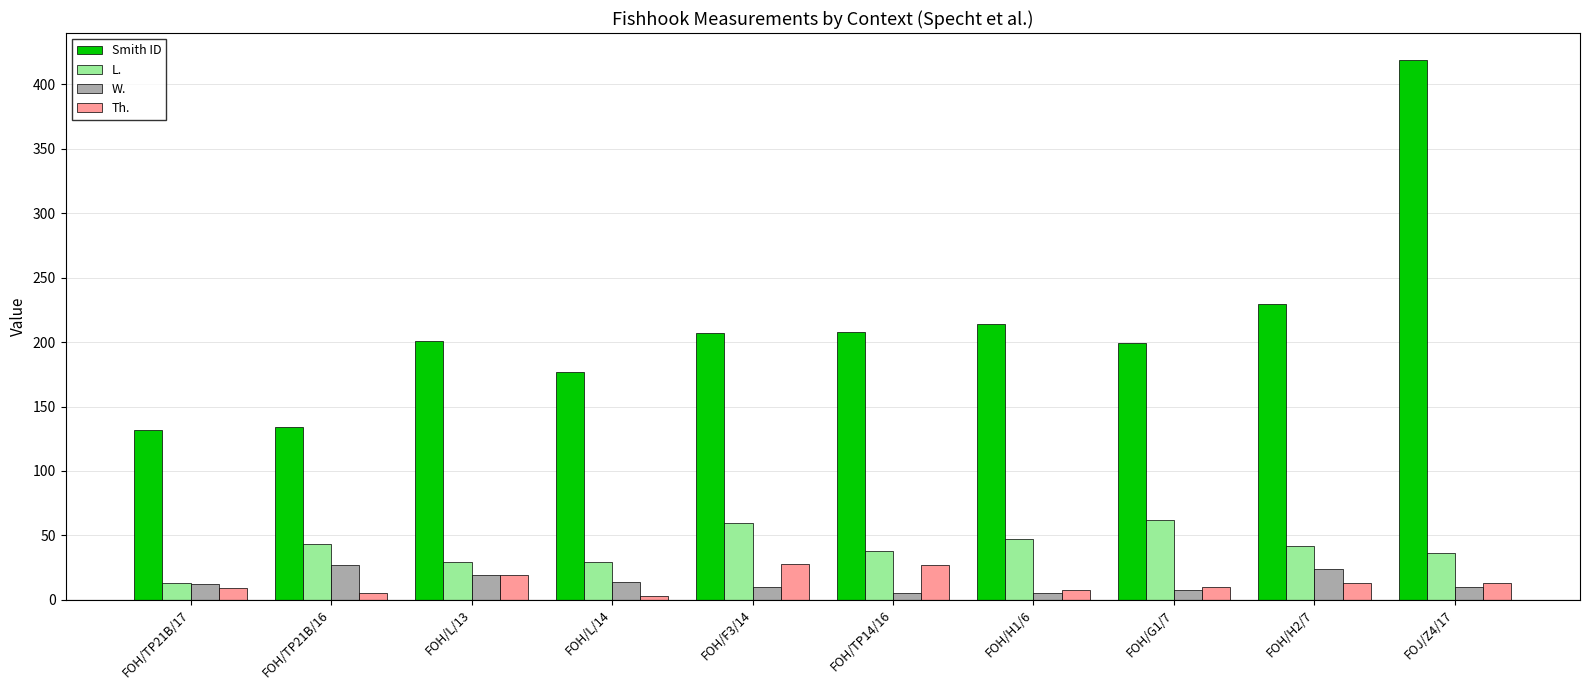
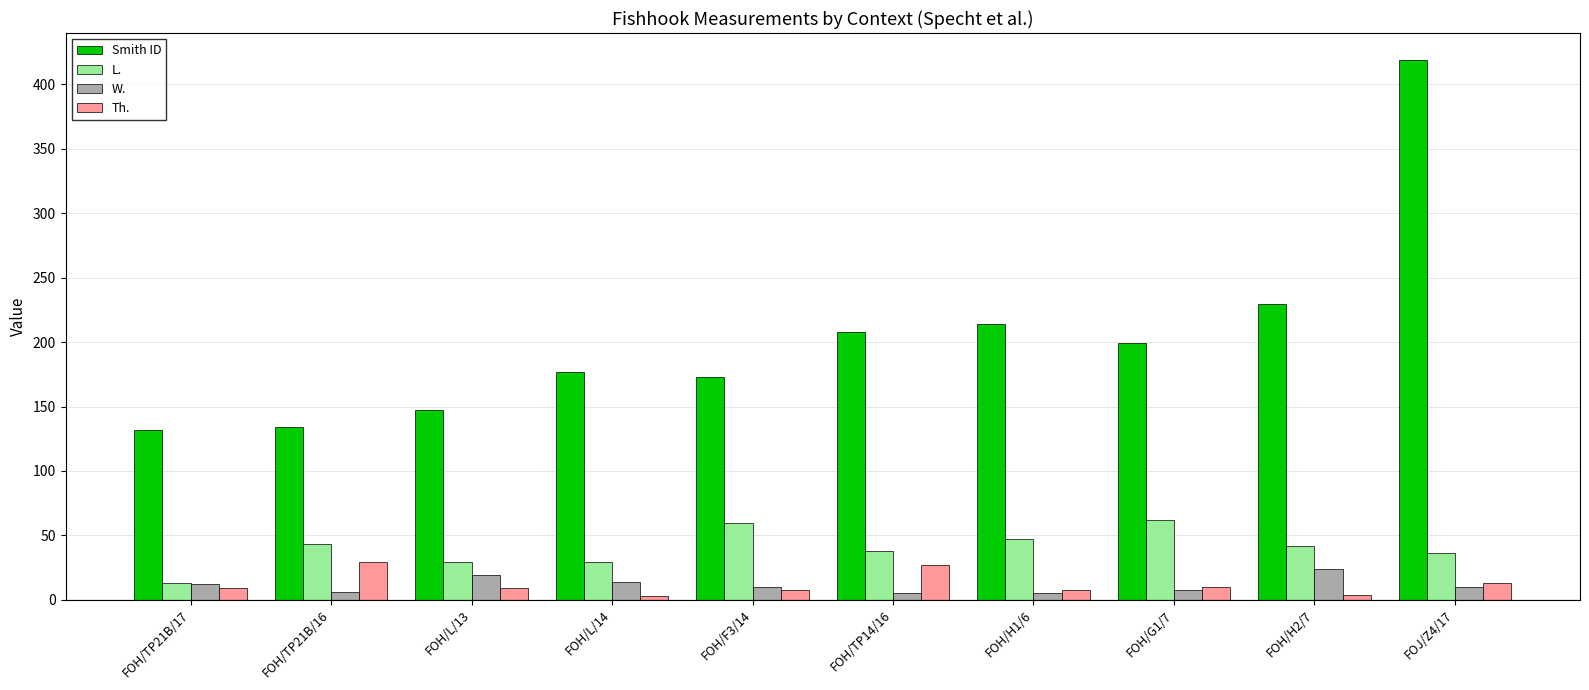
W., FOH/TP21B/16: 27 -> 6
Th., FOH/TP21B/16: 5 -> 29
Smith ID, FOH/L/13: 201 -> 147
Th., FOH/L/13: 19 -> 9
Smith ID, FOH/F3/14: 207 -> 173
Th., FOH/F3/14: 28 -> 8
Th., FOH/H2/7: 13 -> 4
